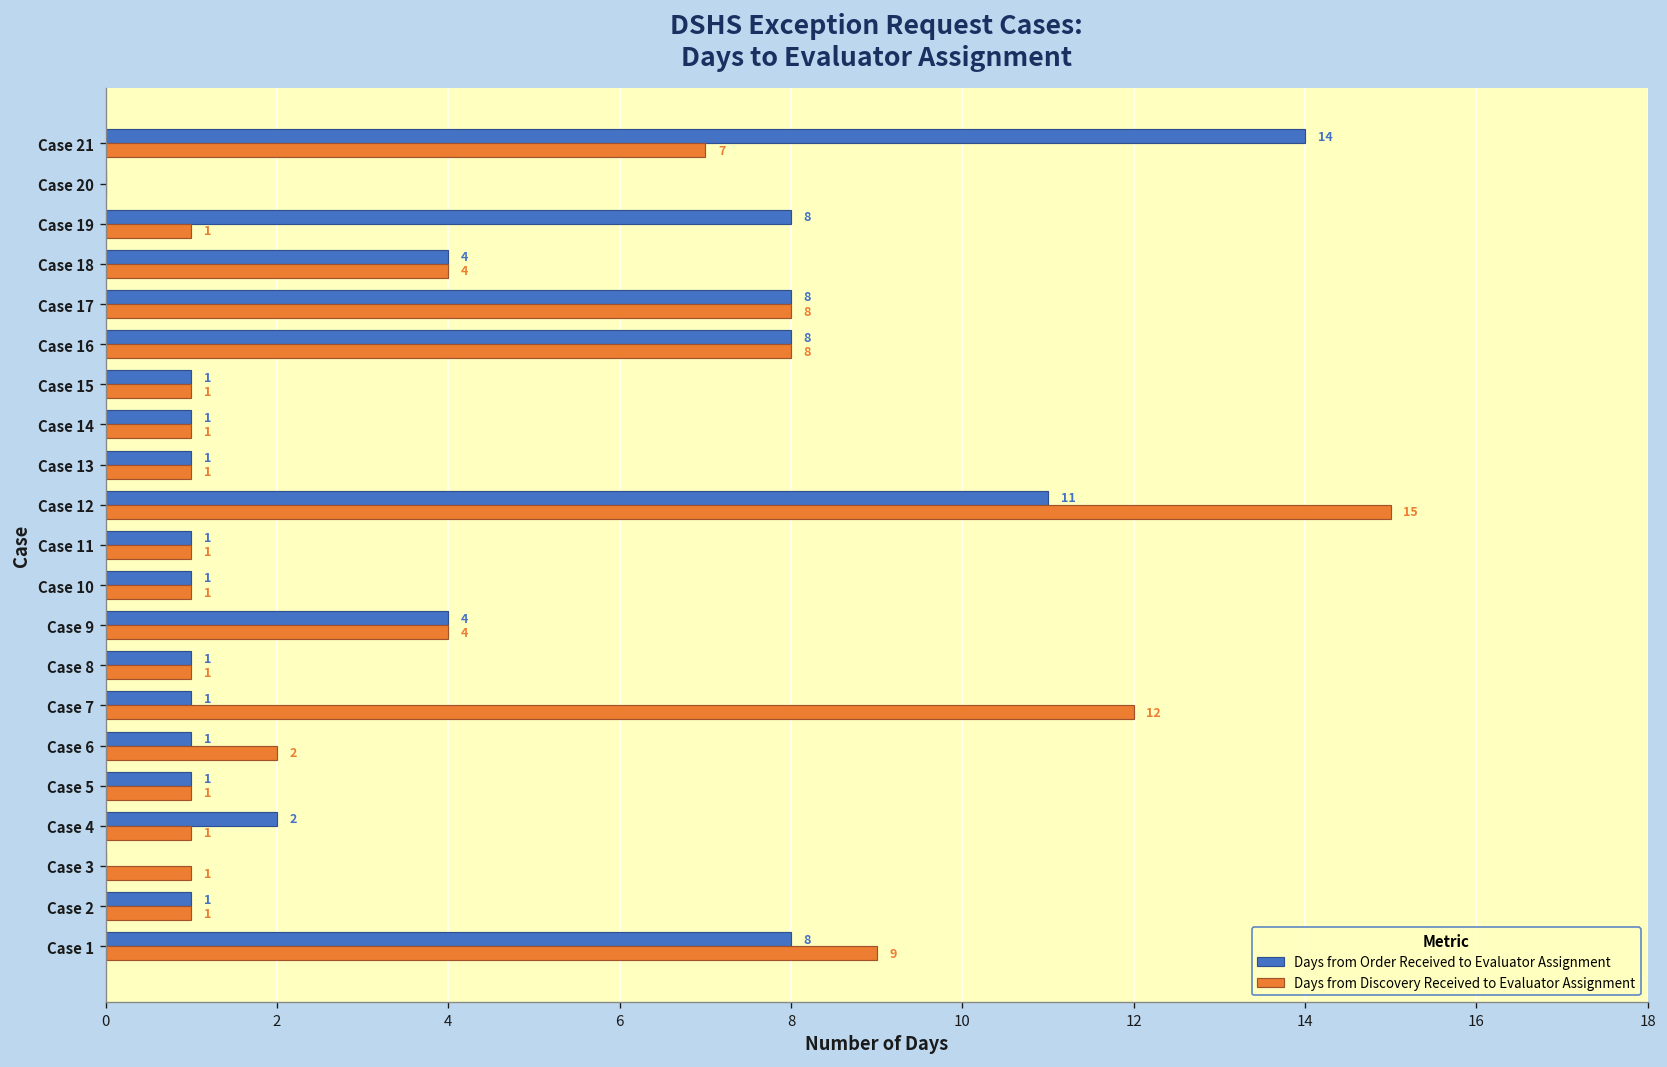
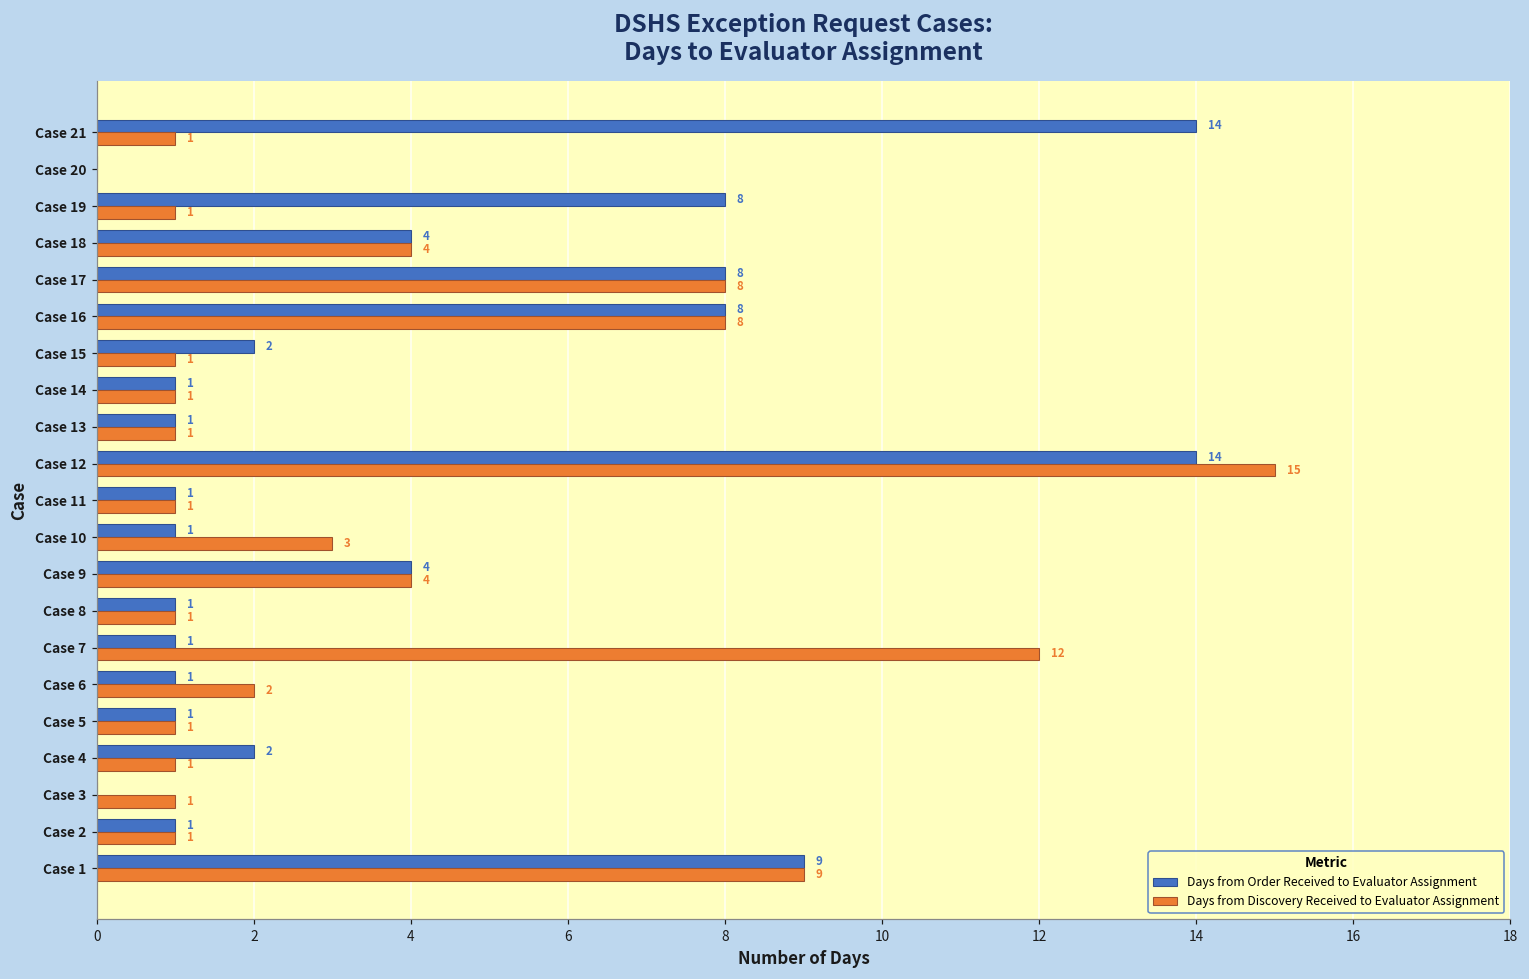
Days from Discovery Received to Evaluator Assignment, Case 21: 7 -> 1
Days from Order Received to Evaluator Assignment, Case 15: 1 -> 2
Days from Order Received to Evaluator Assignment, Case 12: 11 -> 14
Days from Discovery Received to Evaluator Assignment, Case 10: 1 -> 3
Days from Order Received to Evaluator Assignment, Case 1: 8 -> 9
